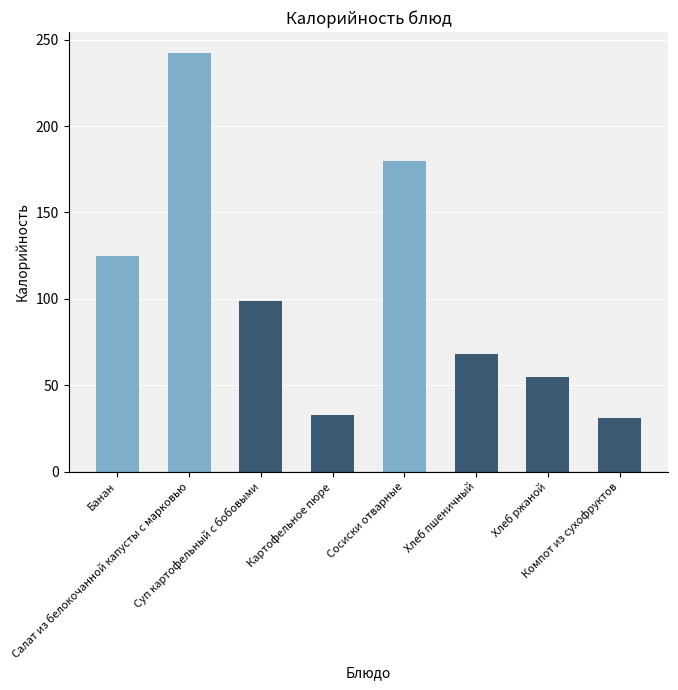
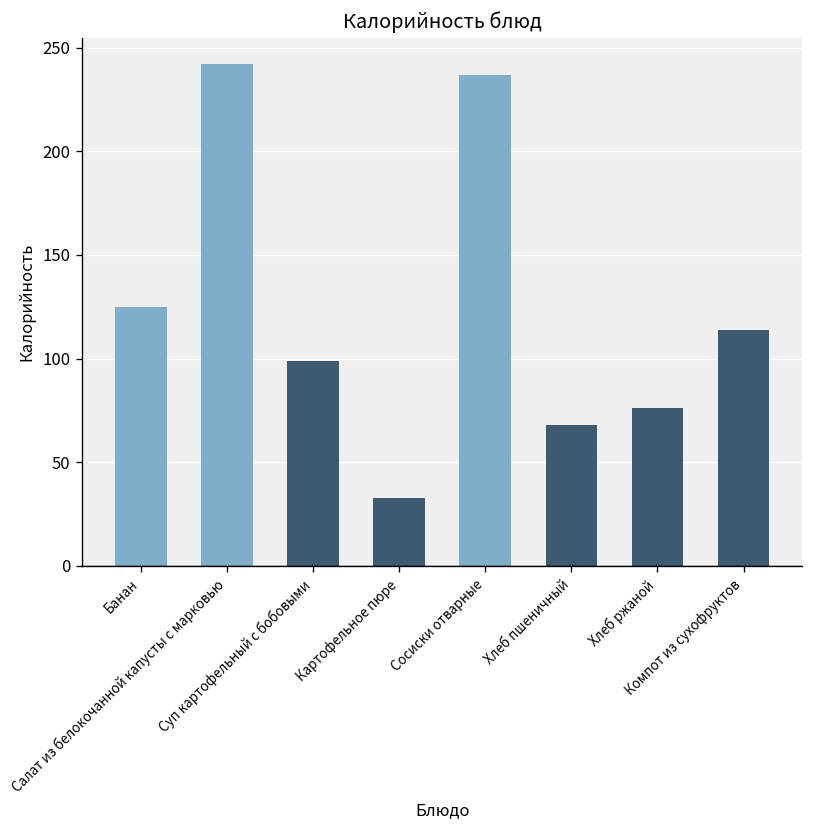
Сосиски отварные: 180 -> 237
Хлеб ржаной: 55 -> 76
Компот из сухофруктов: 31 -> 114
